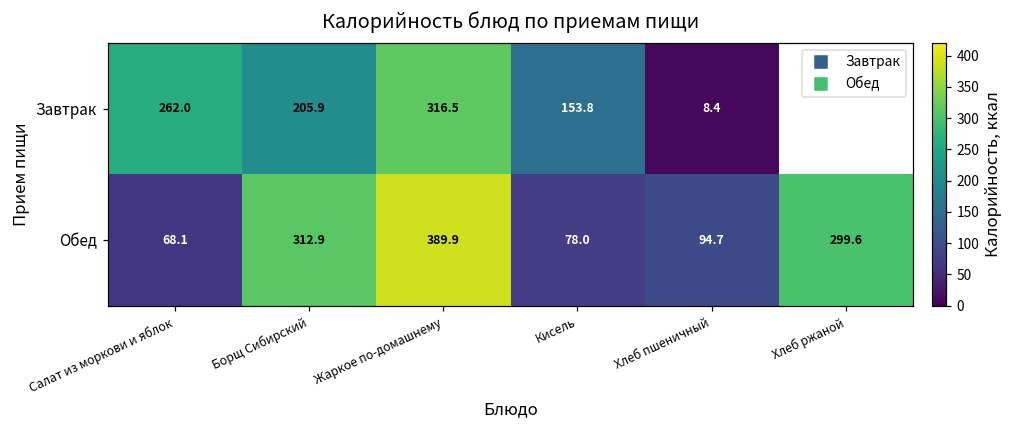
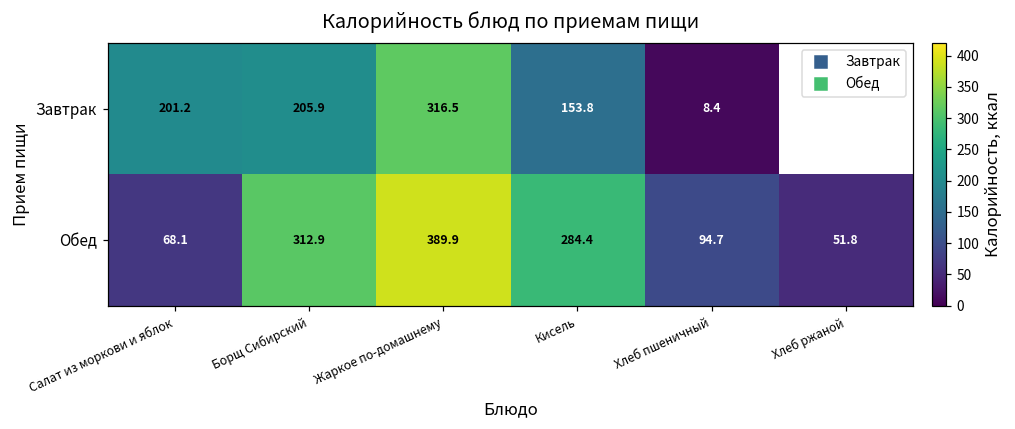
Завтрак, Салат из моркови и яблок: 262.0 -> 201.2
Обед, Кисель: 78.0 -> 284.4
Обед, Хлеб ржаной: 299.6 -> 51.8
